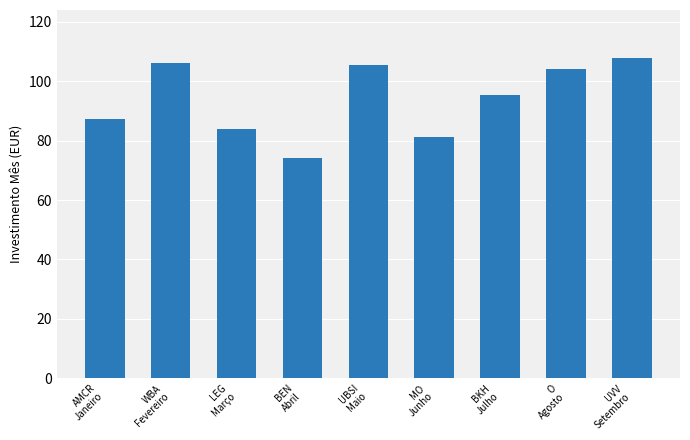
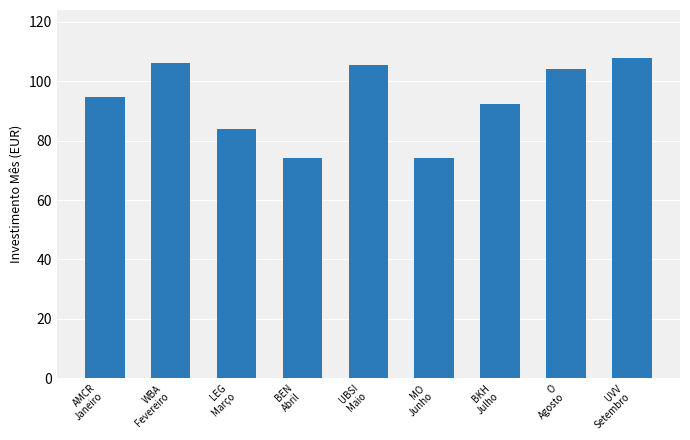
AMCR Janeiro: 87 -> 95
MO Junho: 81 -> 74
BKH Julho: 95 -> 92
